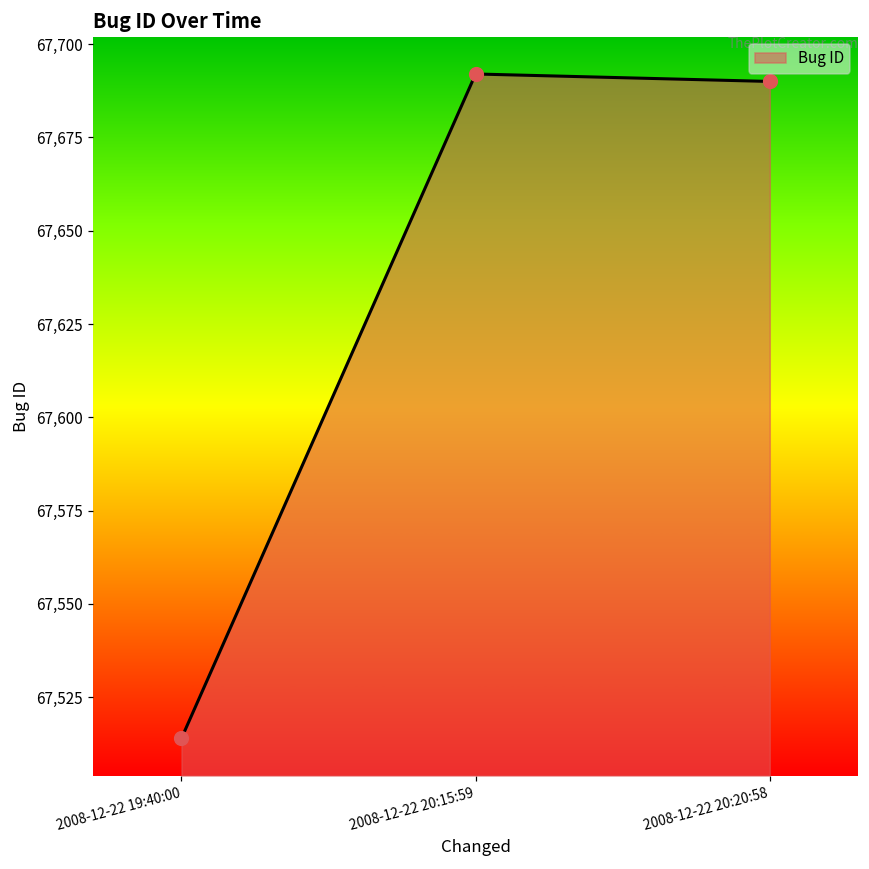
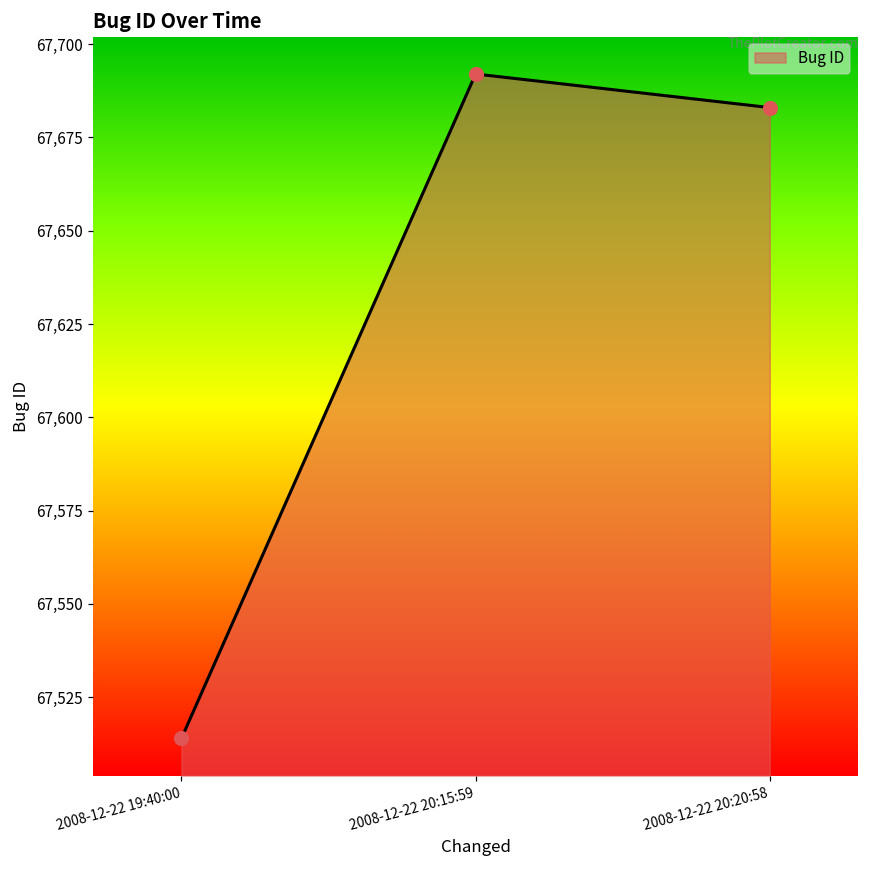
2008-12-22 20:20:58: 67,690 -> 67,683
